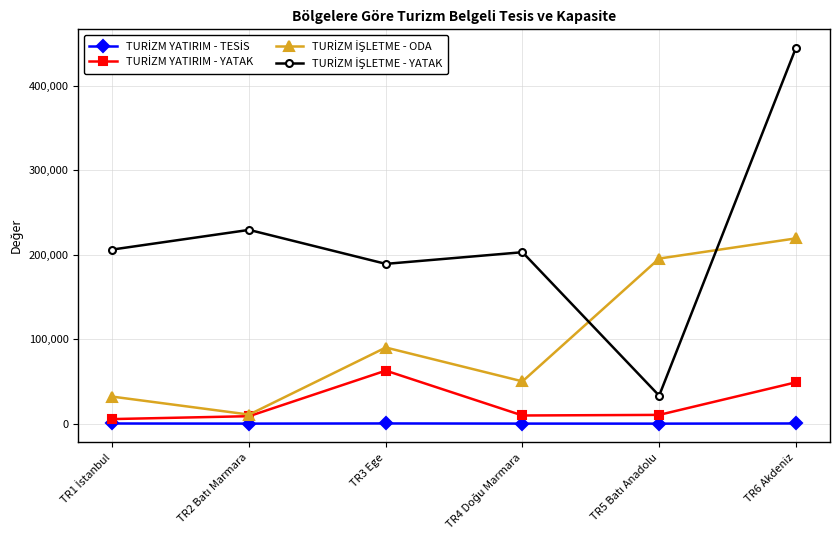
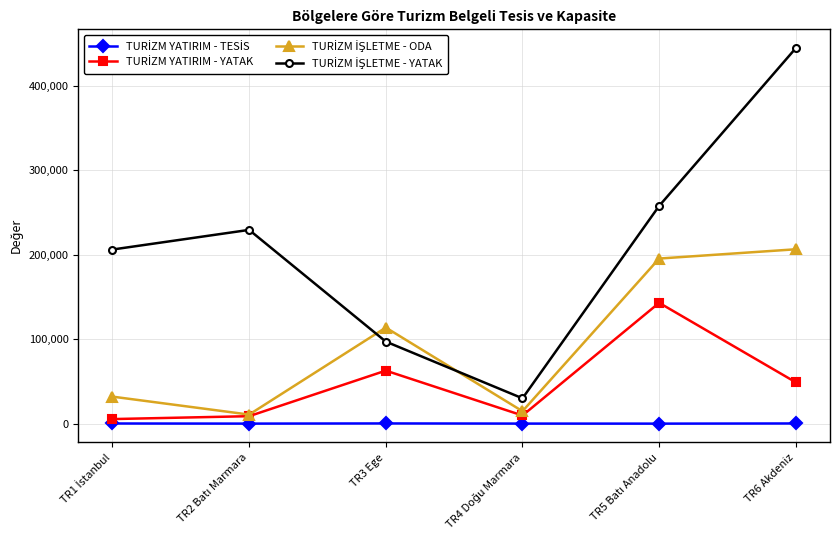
TURİZM İŞLETME - ODA, TR3 Ege: 90,000 -> 110,000
TURİZM İŞLETME - YATAK, TR3 Ege: 190,000 -> 100,000
TURİZM İŞLETME - ODA, TR4 Doğu Marmara: 50,000 -> 10,000
TURİZM İŞLETME - YATAK, TR4 Doğu Marmara: 200,000 -> 30,000
TURİZM YATIRIM - YATAK, TR5 Batı Anadolu: 10,000 -> 140,000
TURİZM İŞLETME - YATAK, TR5 Batı Anadolu: 30,000 -> 260,000
TURİZM İŞLETME - ODA, TR6 Akdeniz: 220,000 -> 210,000
